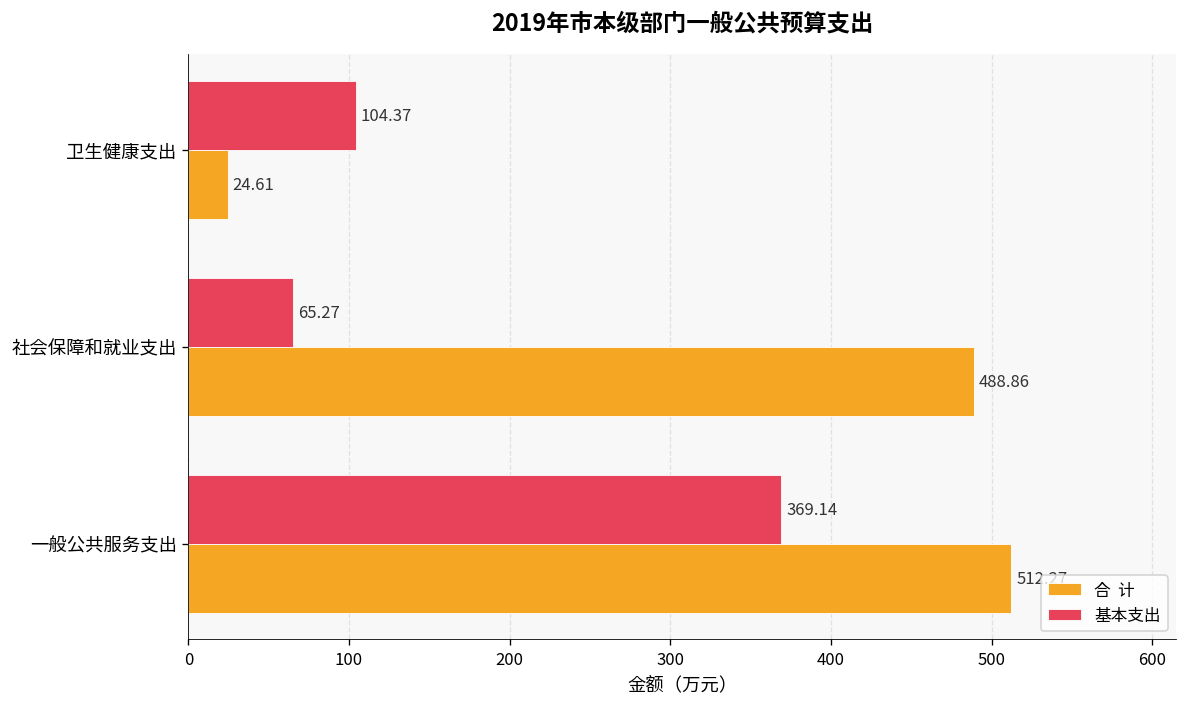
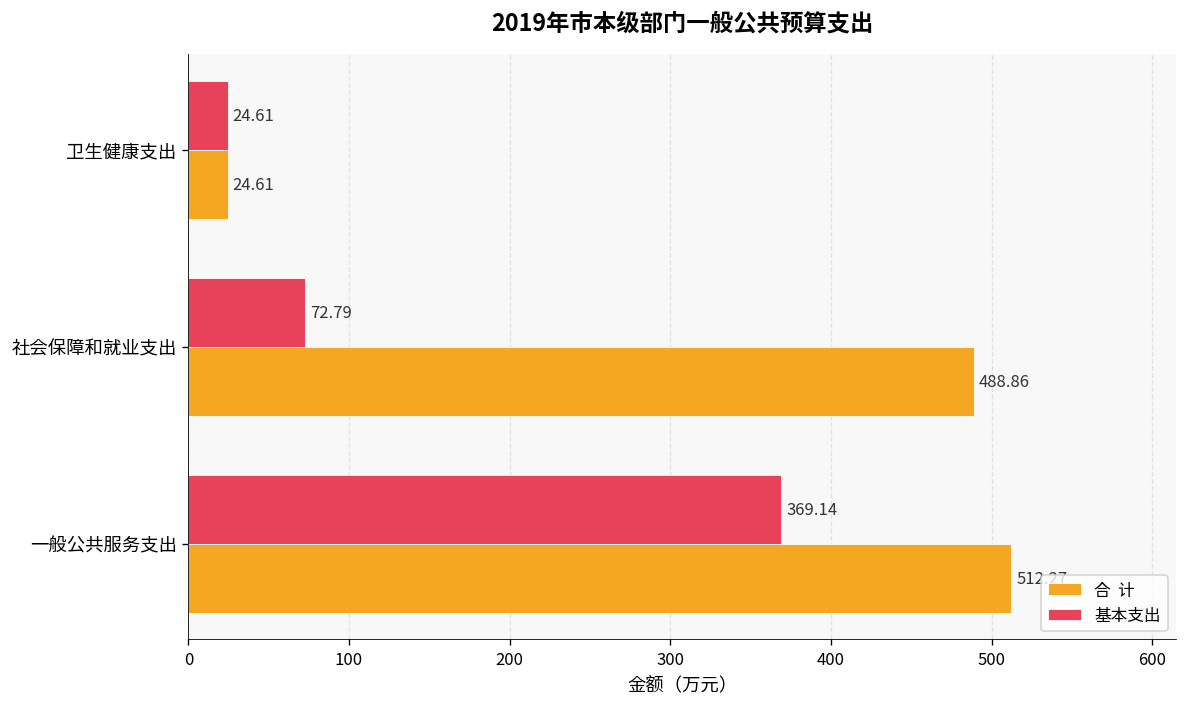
基本支出, 卫生健康支出: 104.37 -> 24.61
基本支出, 社会保障和就业支出: 65.27 -> 72.79
